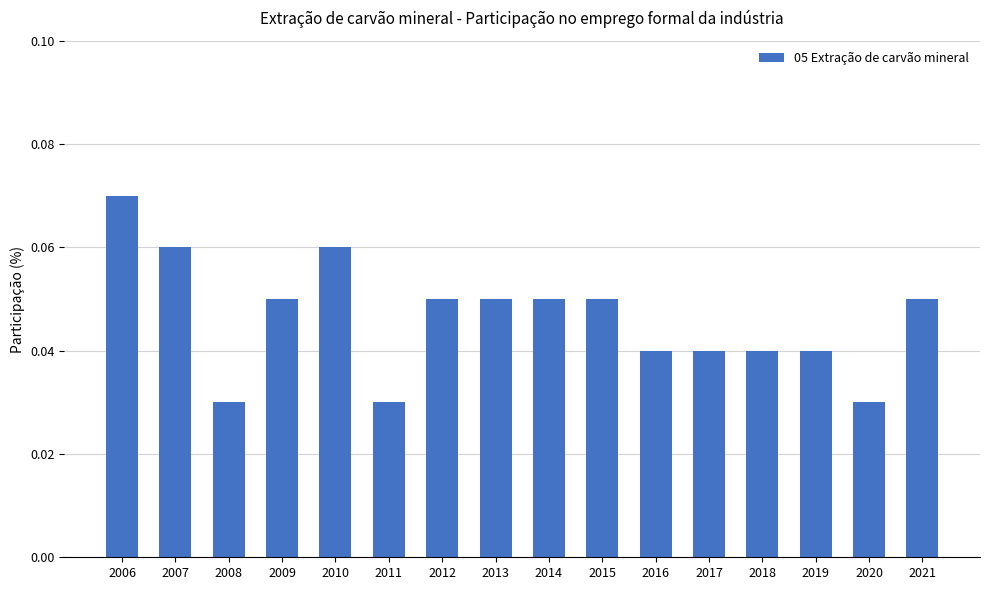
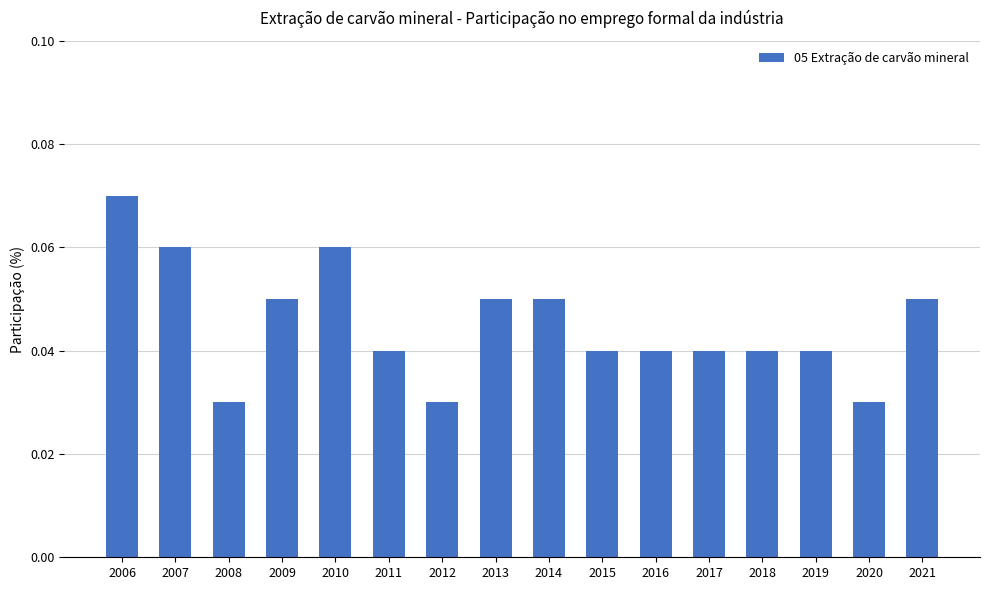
2011: 0.03 -> 0.04
2012: 0.05 -> 0.03
2015: 0.05 -> 0.04
